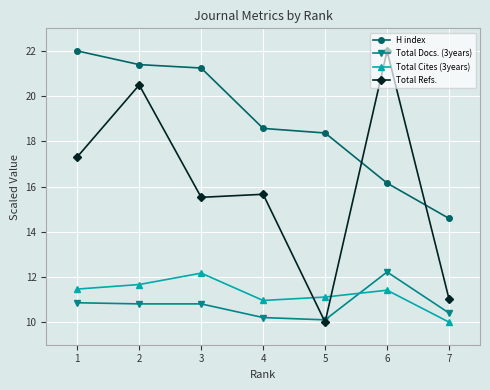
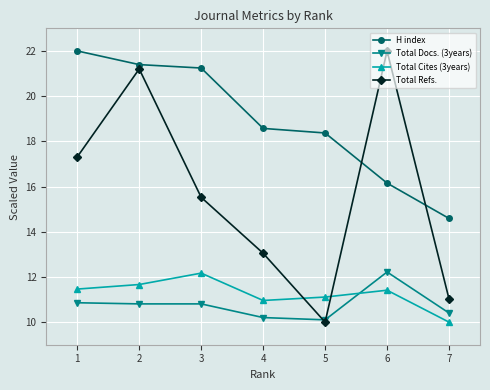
Total Refs., 2: 20.5 -> 21.2
Total Refs., 4: 15.7 -> 13.0
